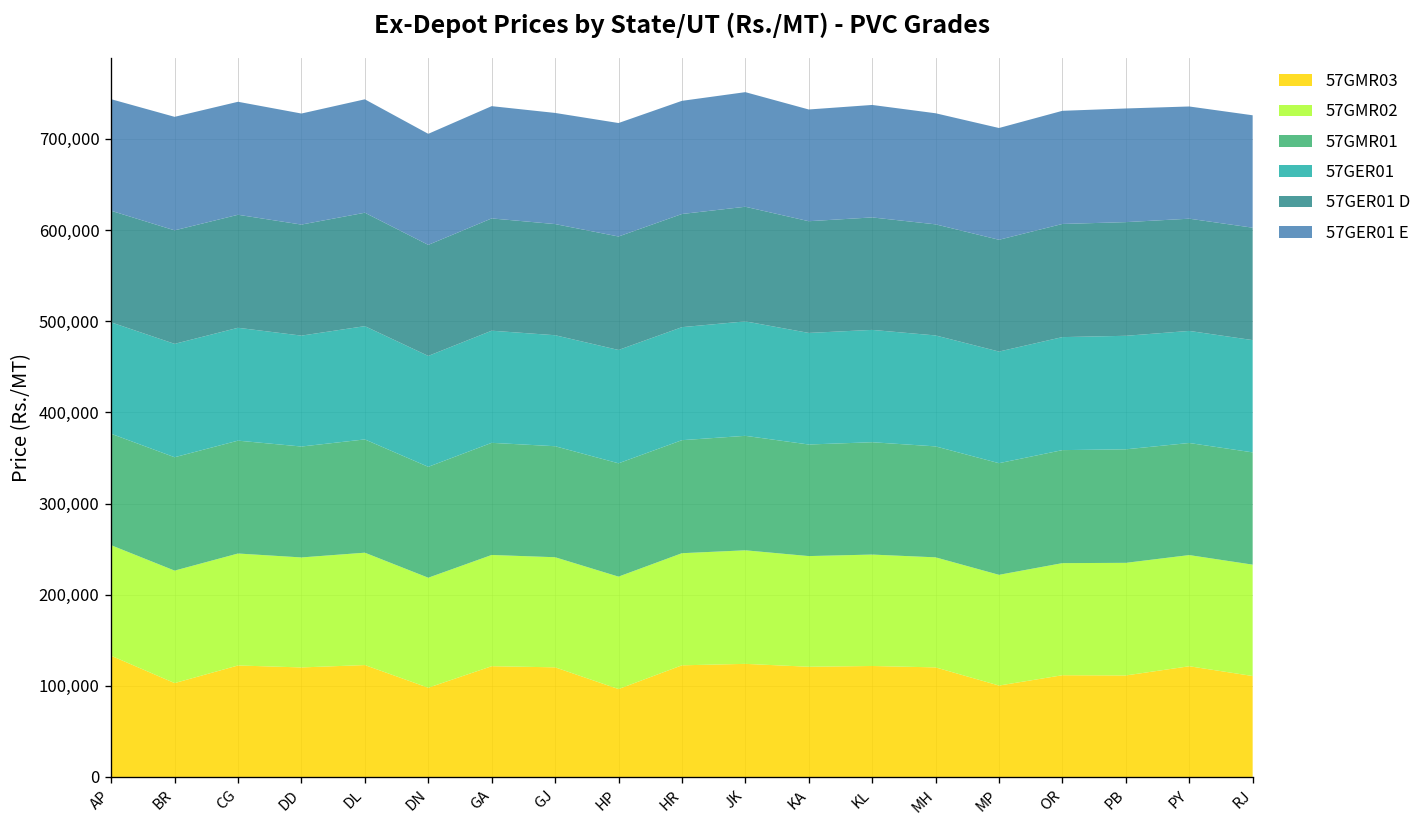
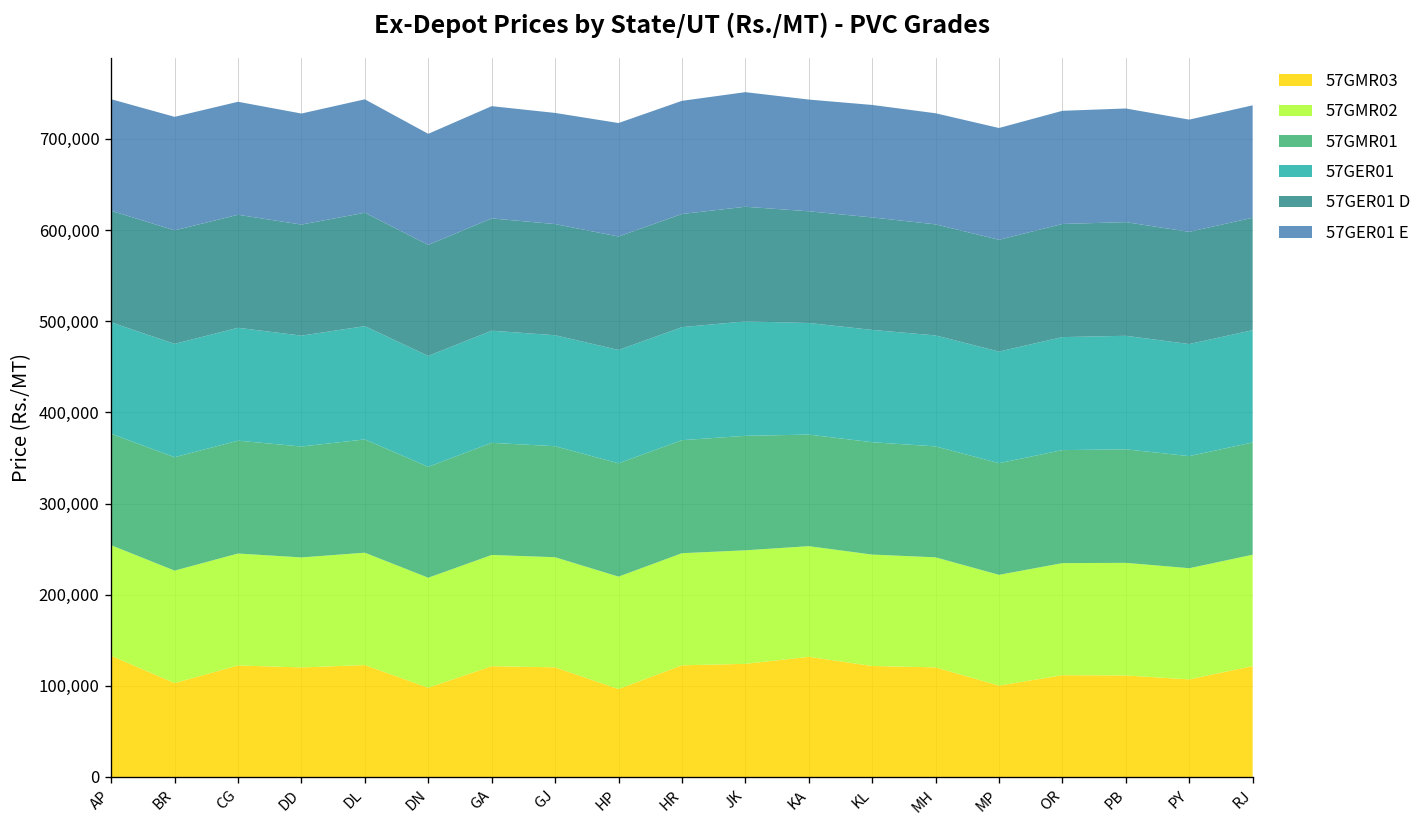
57GMR03, KA: 120,000 -> 130,000
57GMR03, PY: 120,000 -> 110,000
57GMR03, RJ: 110,000 -> 120,000
